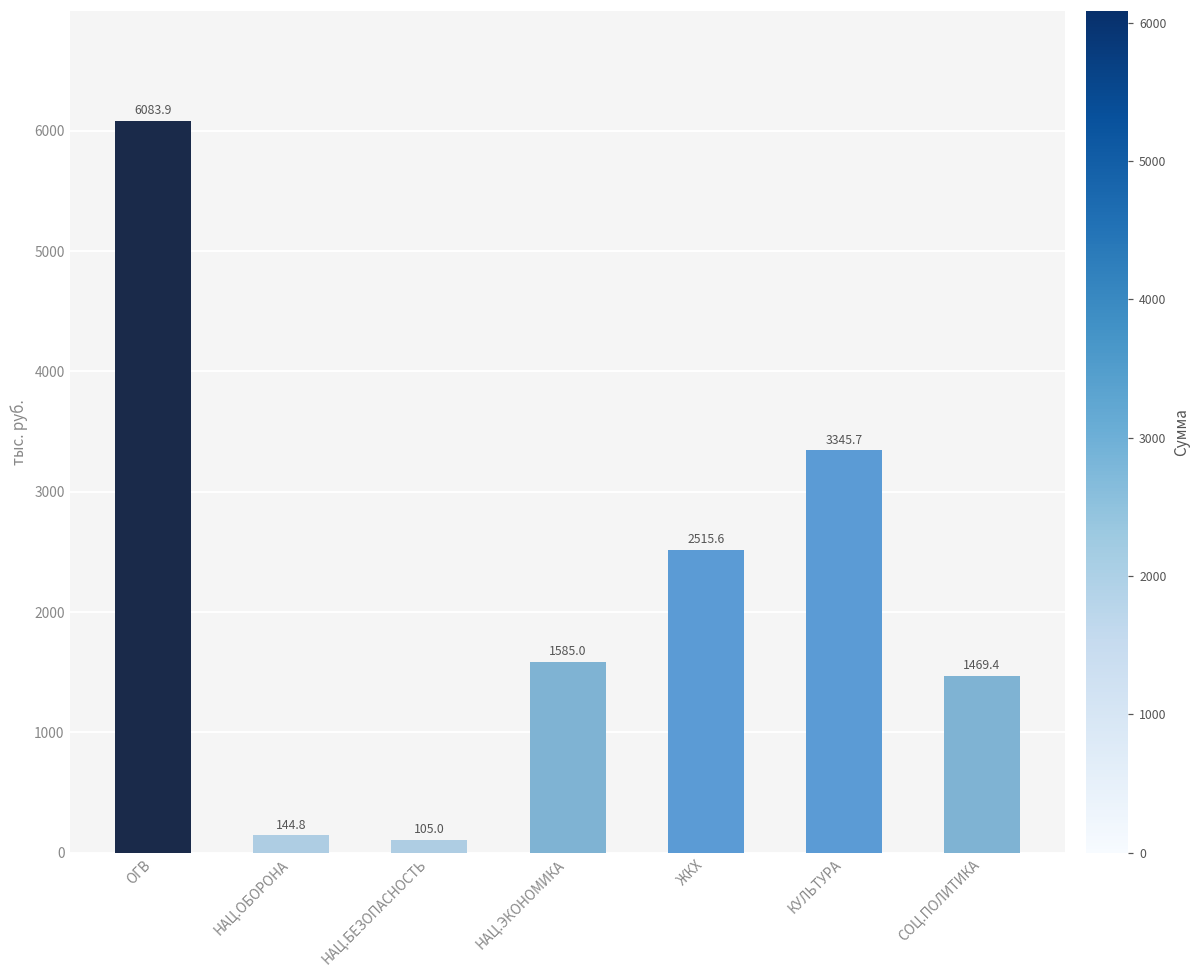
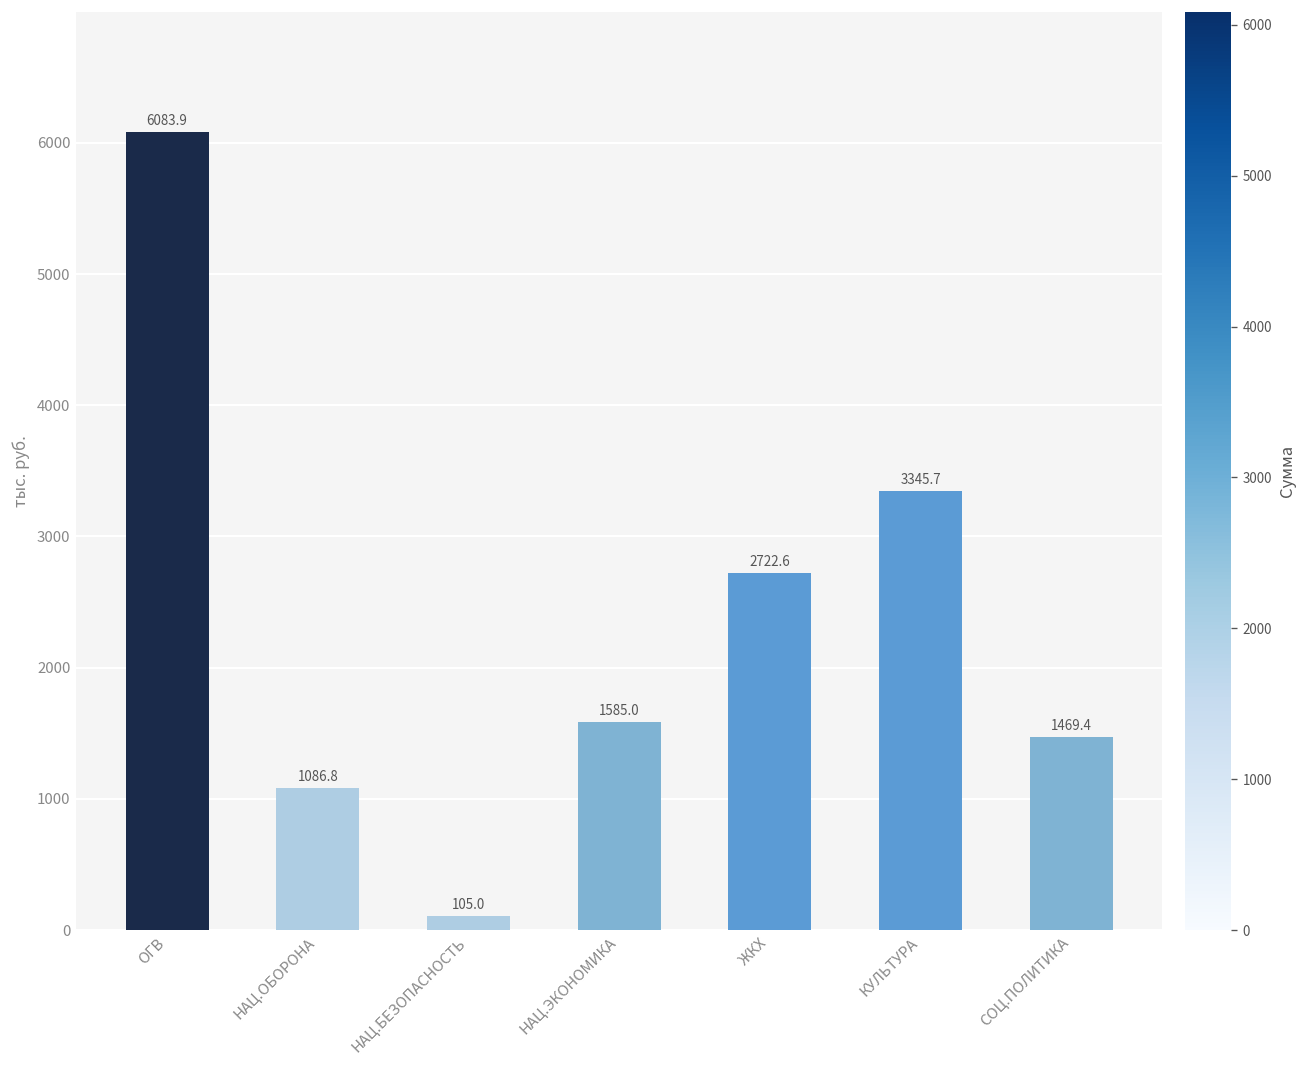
НАЦ.ОБОРОНА: 144.8 -> 1086.8
ЖКХ: 2515.6 -> 2722.6
